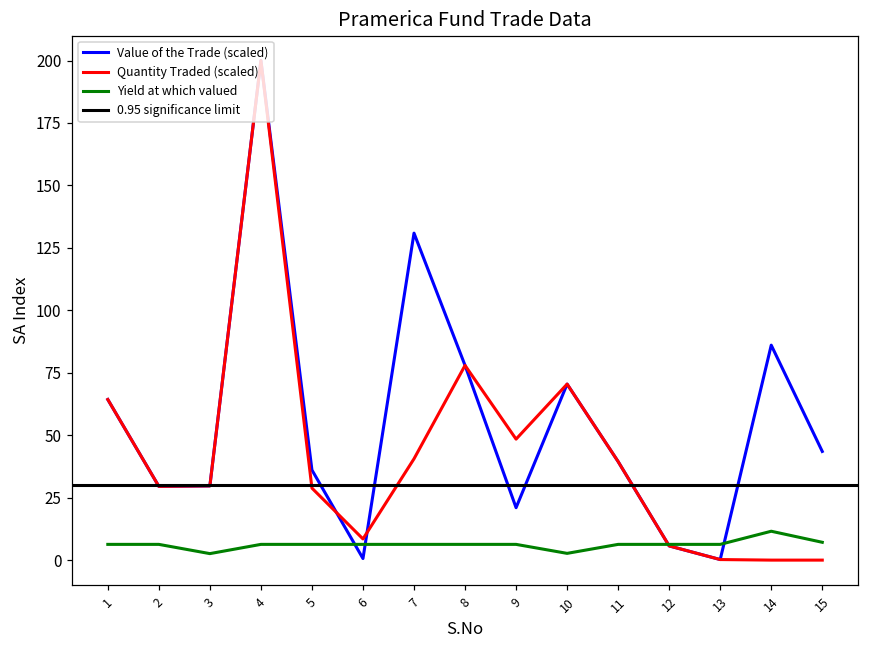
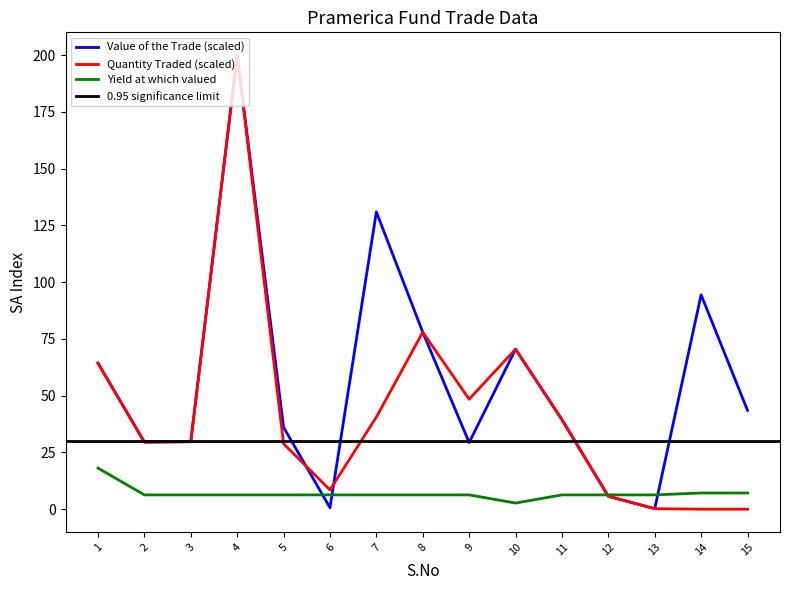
Yield at which valued, 1: 6 -> 18
Yield at which valued, 3: 3 -> 6
Value of the Trade (scaled), 9: 21 -> 29
Value of the Trade (scaled), 14: 86 -> 94
Yield at which valued, 14: 12 -> 7
